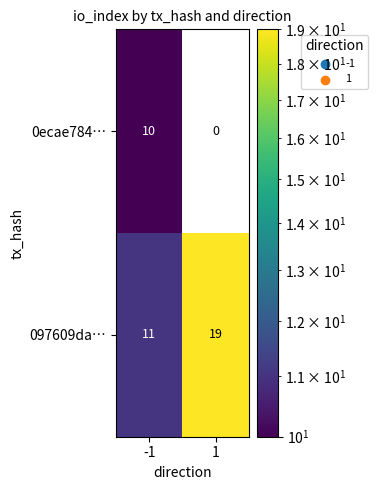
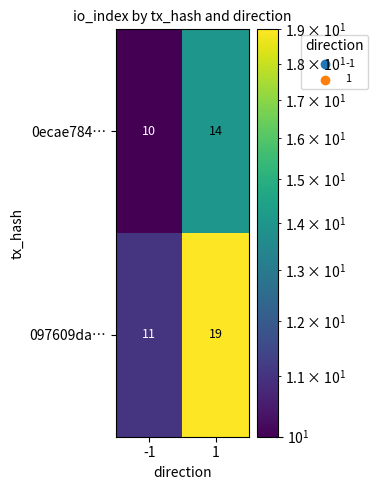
0ecae784…, 1: 0 -> 14
